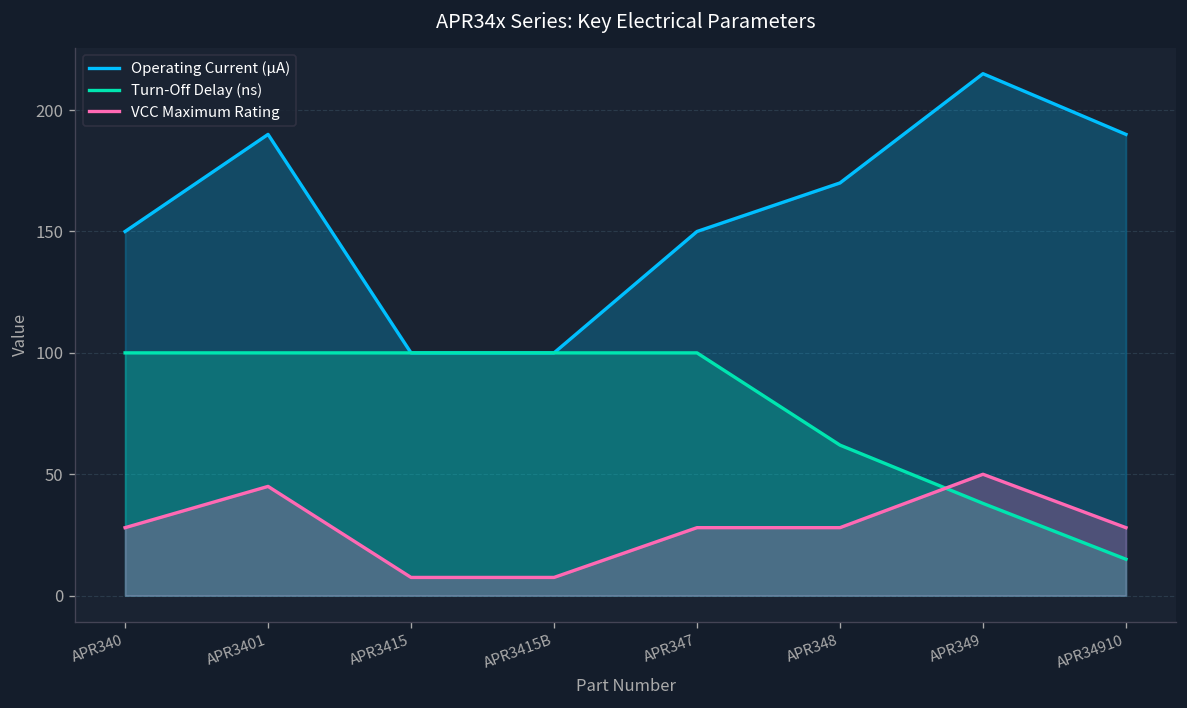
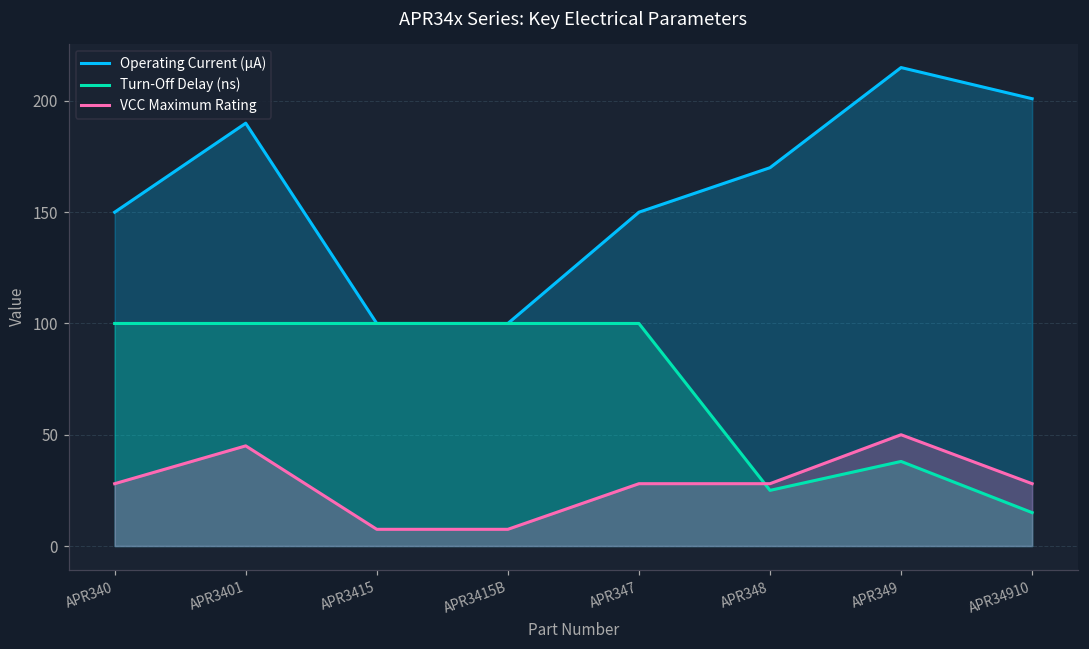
Turn-Off Delay (ns), APR348: 62 -> 25
Operating Current (µA), APR34910: 190 -> 201
